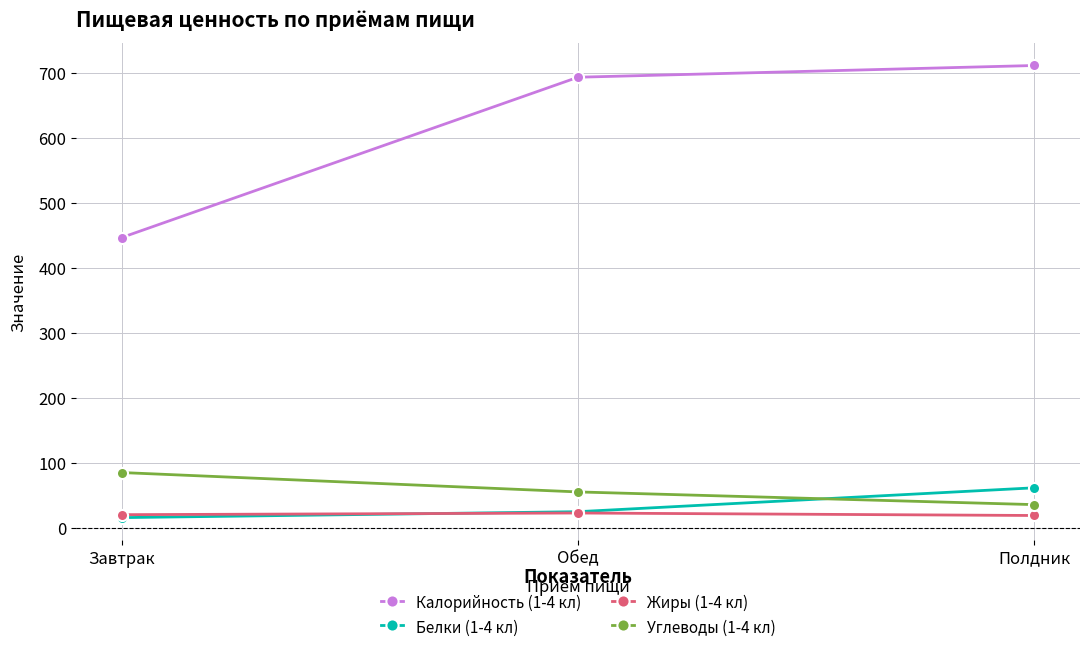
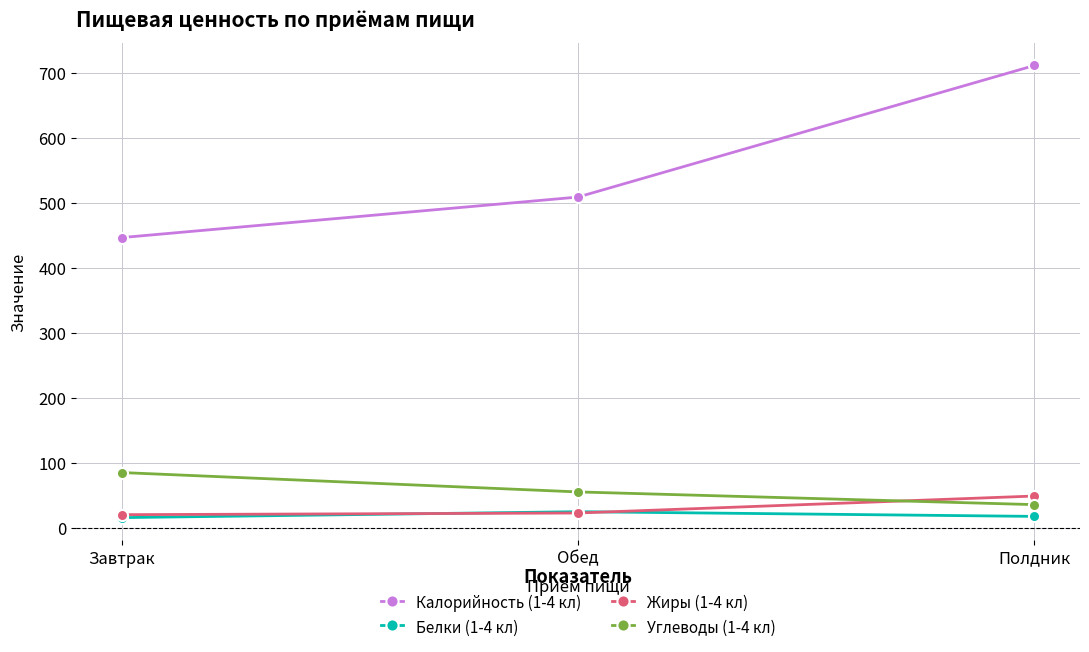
Калорийность (1-4 кл), Обед: 690 -> 510
Белки (1-4 кл), Полдник: 60 -> 20
Жиры (1-4 кл), Полдник: 20 -> 50
